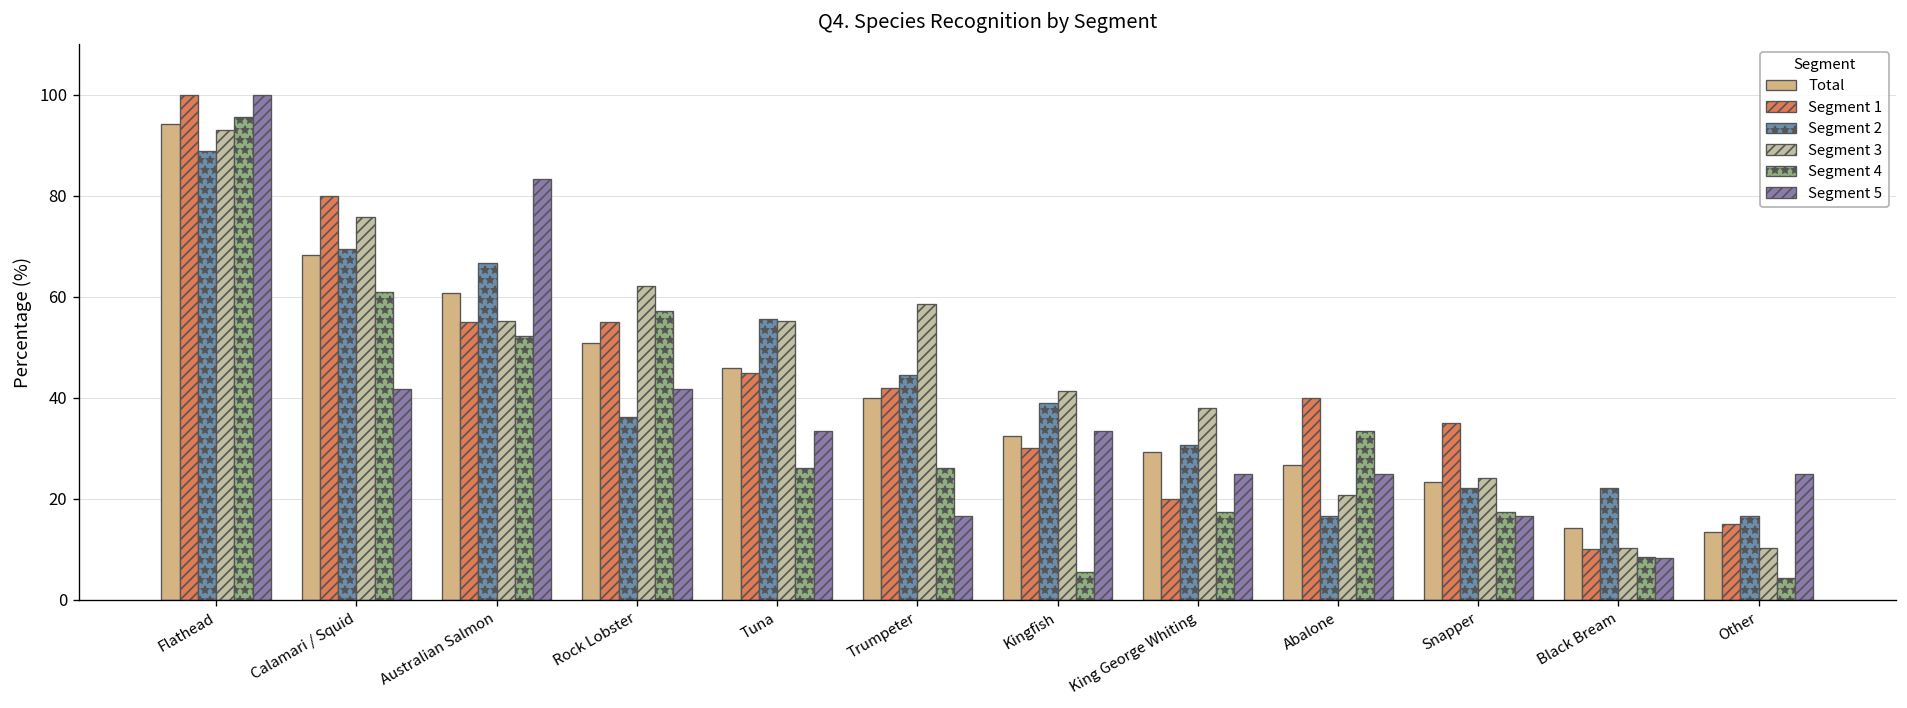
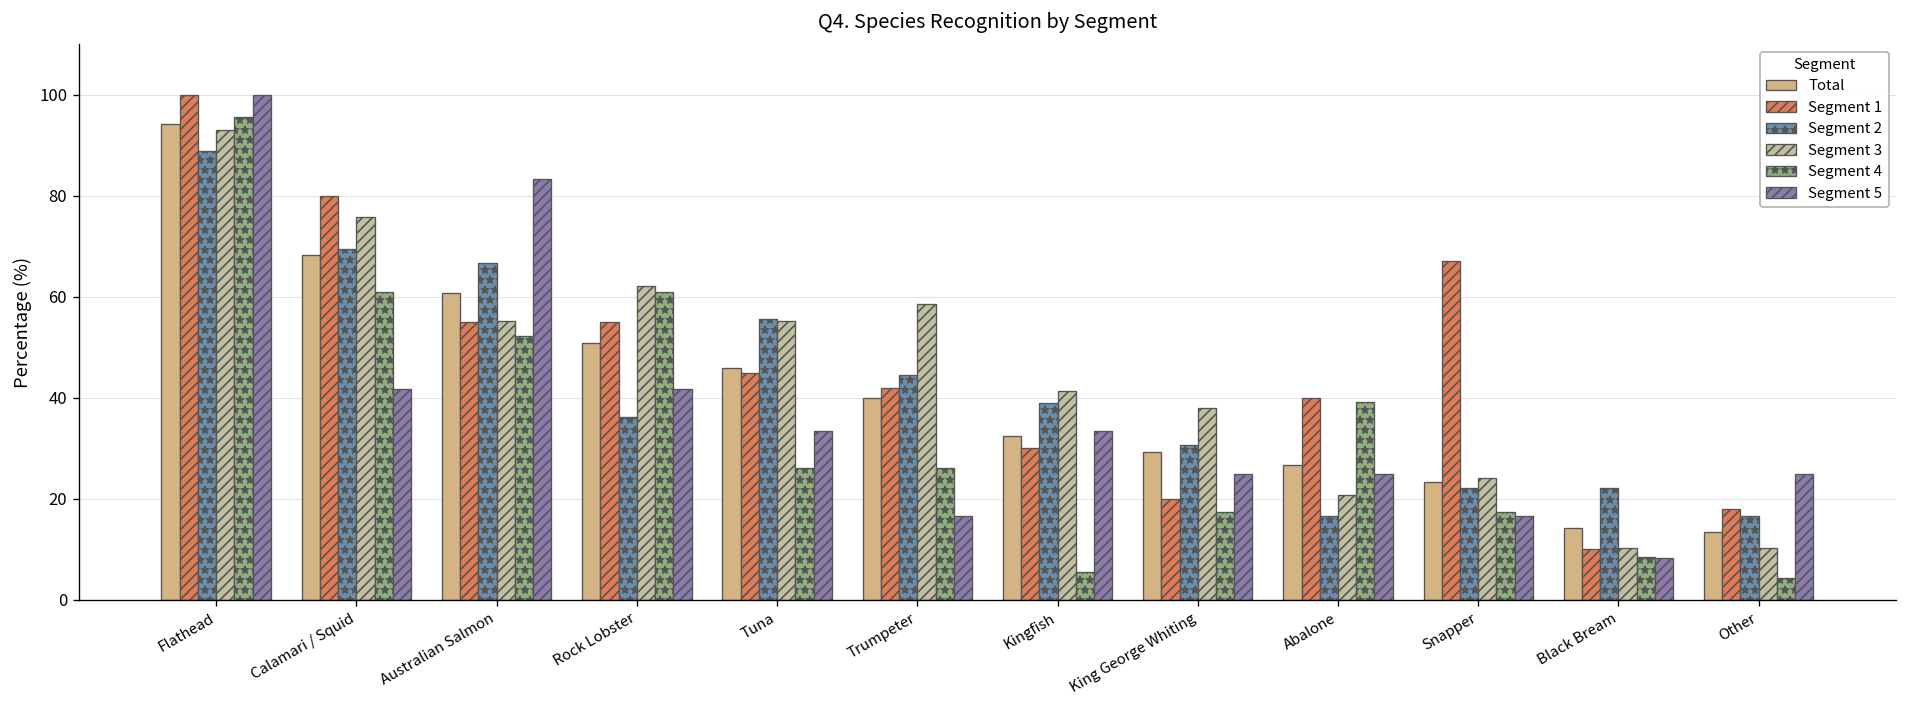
Segment 4, Rock Lobster: 57 -> 61
Segment 4, Abalone: 34 -> 39
Segment 1, Snapper: 35 -> 67
Segment 1, Other: 15 -> 18
